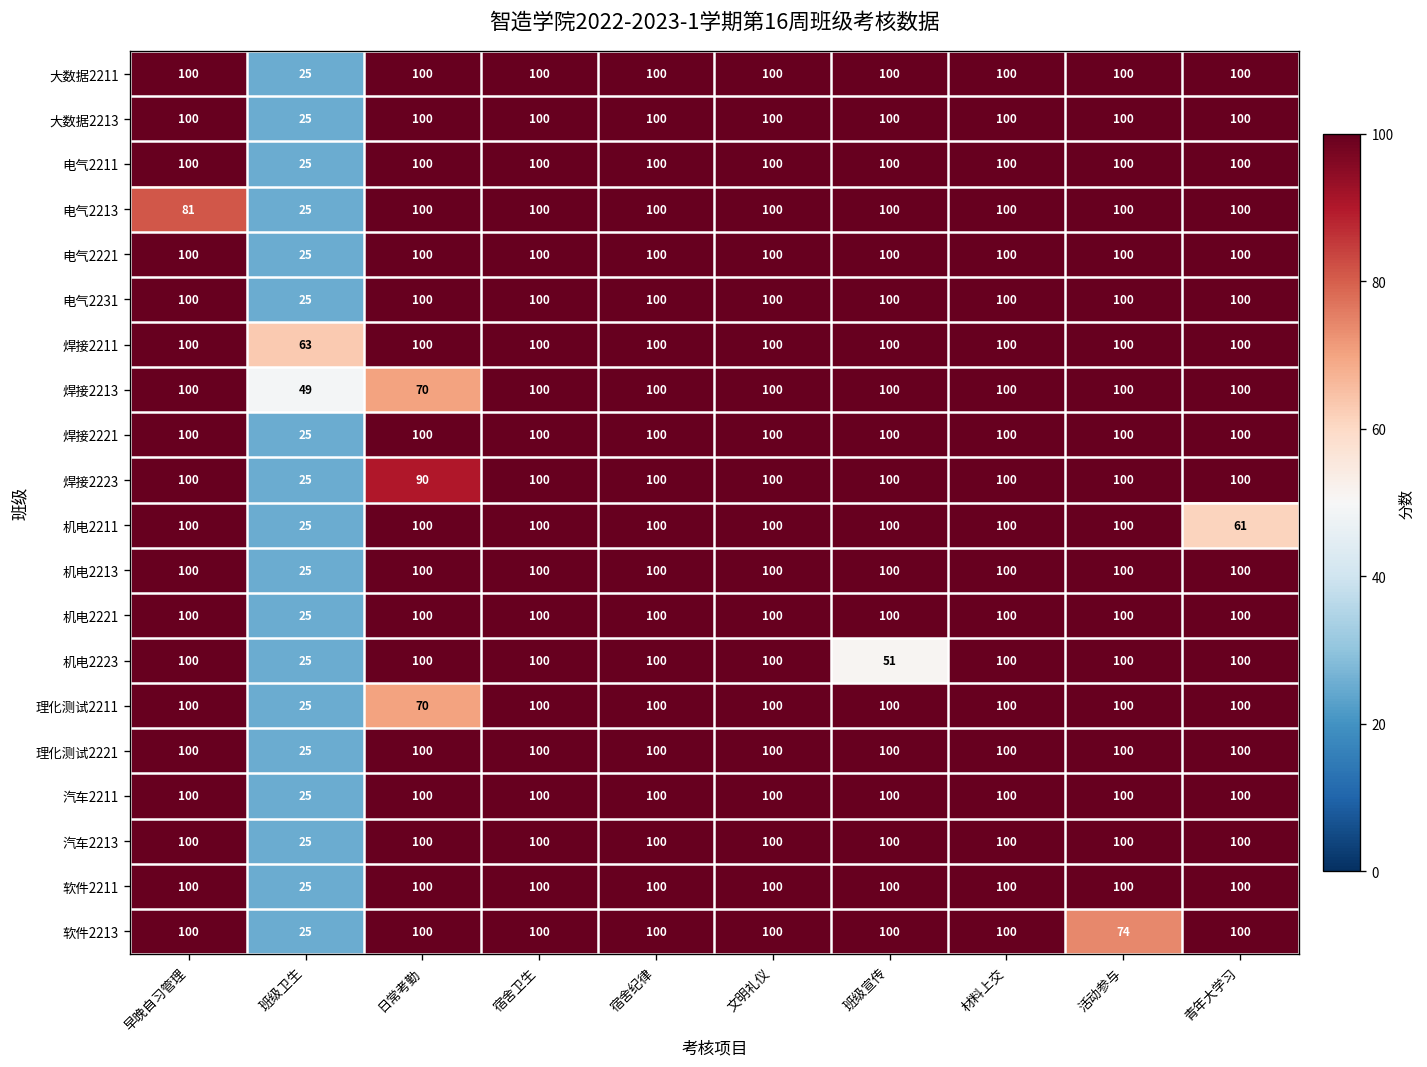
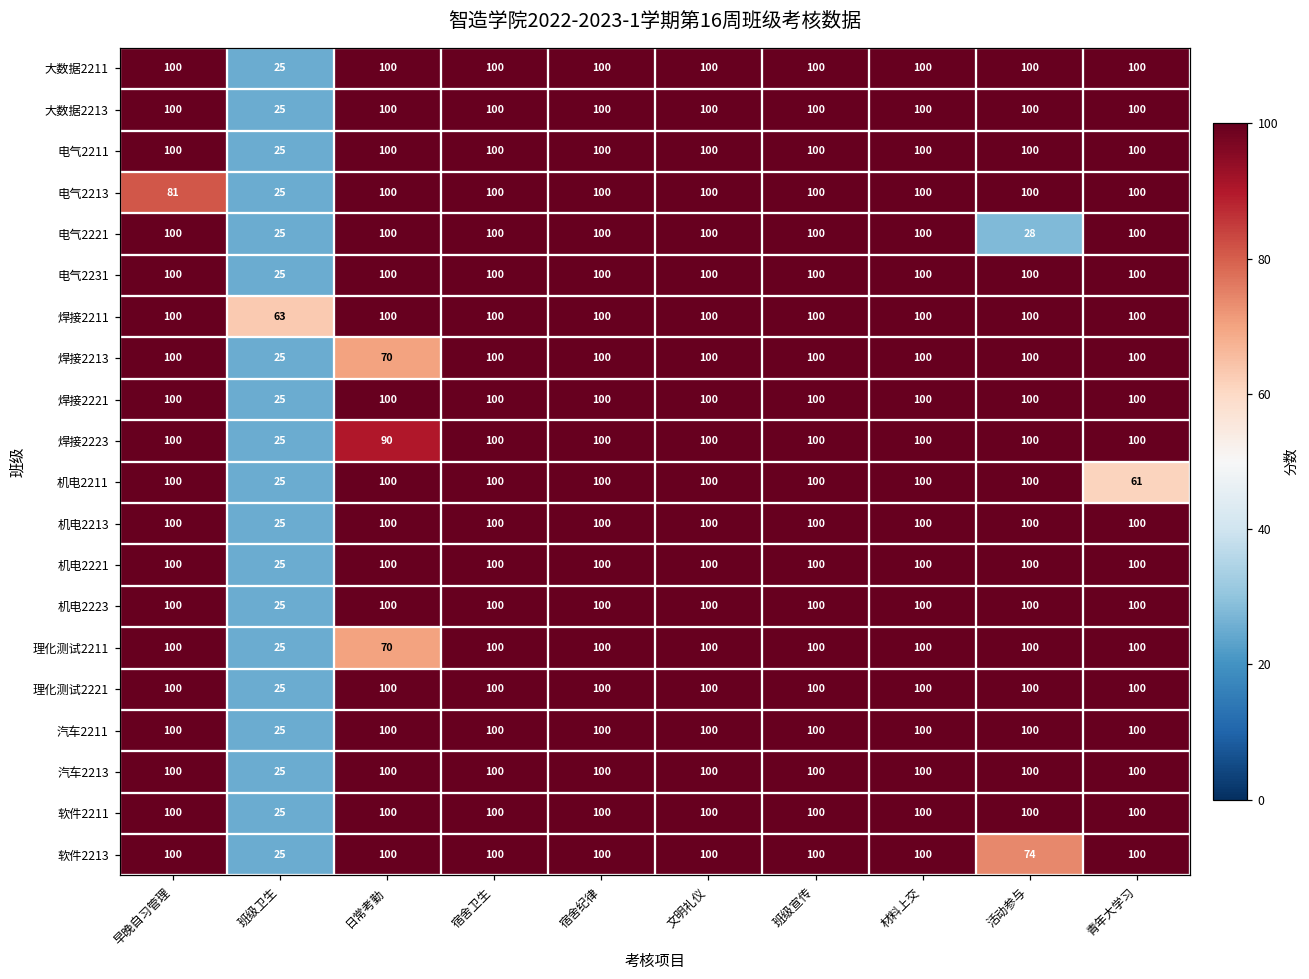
电气2221, 活动参与: 100 -> 28
焊接2213, 班级卫生: 49 -> 25
机电2223, 班级宣传: 51 -> 100
